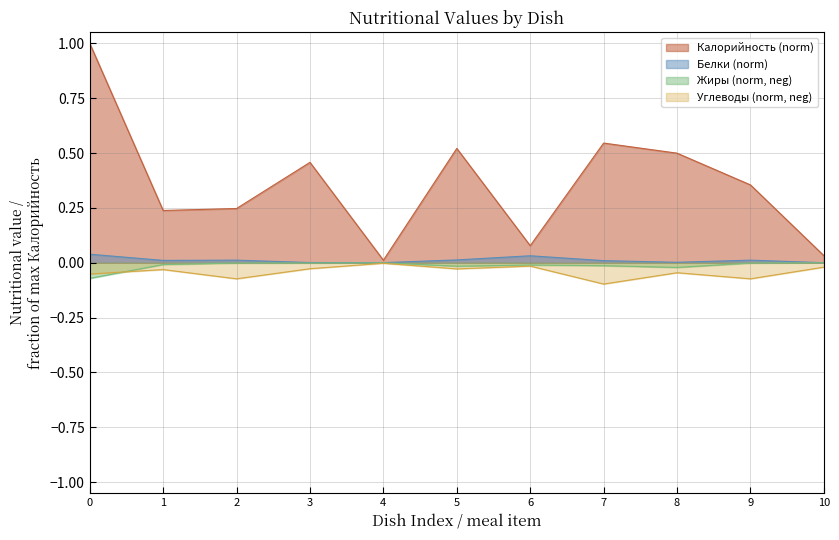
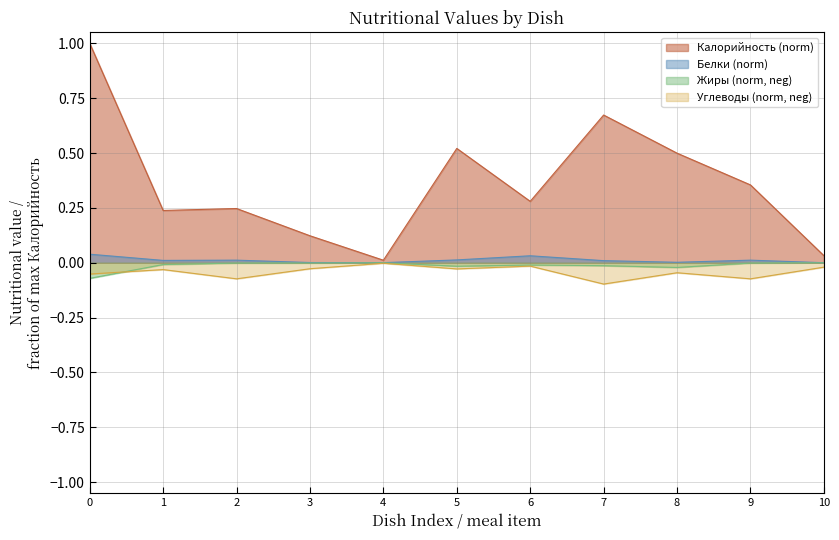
Калорийность (norm), 3: 0.46 -> 0.12
Калорийность (norm), 6: 0.08 -> 0.28
Калорийность (norm), 7: 0.55 -> 0.67
